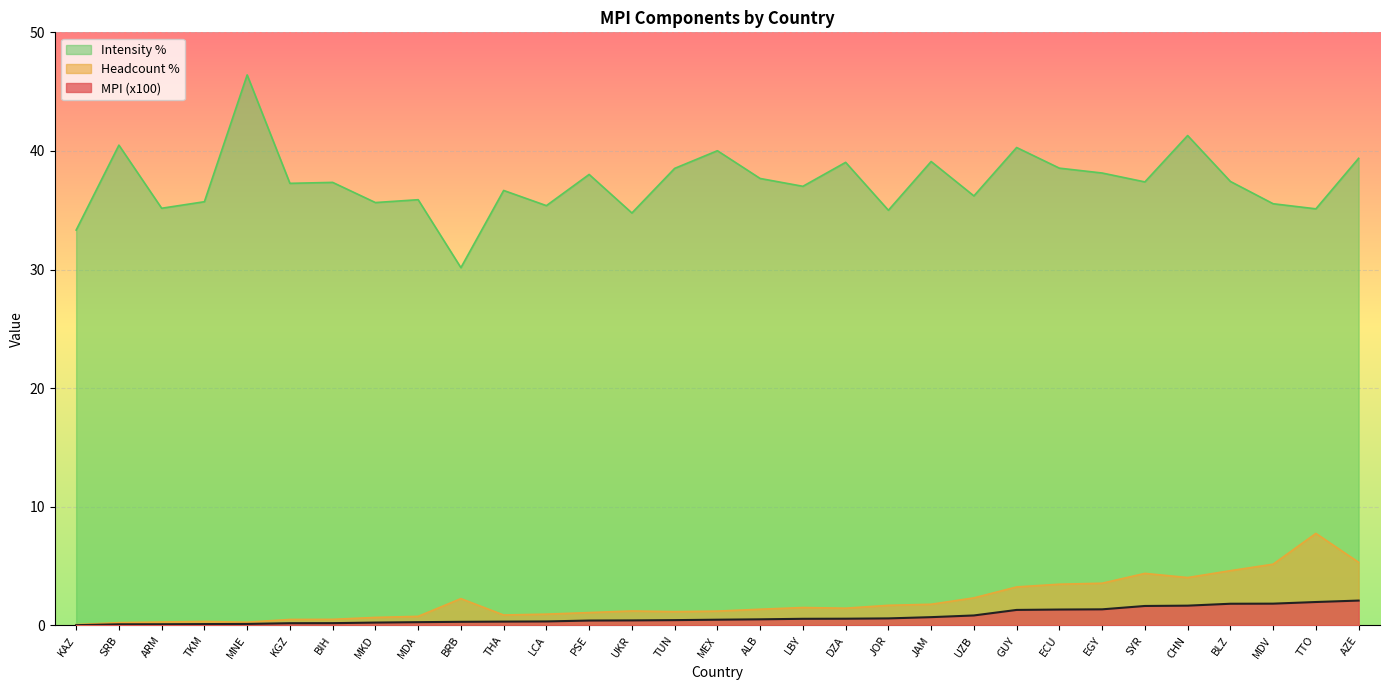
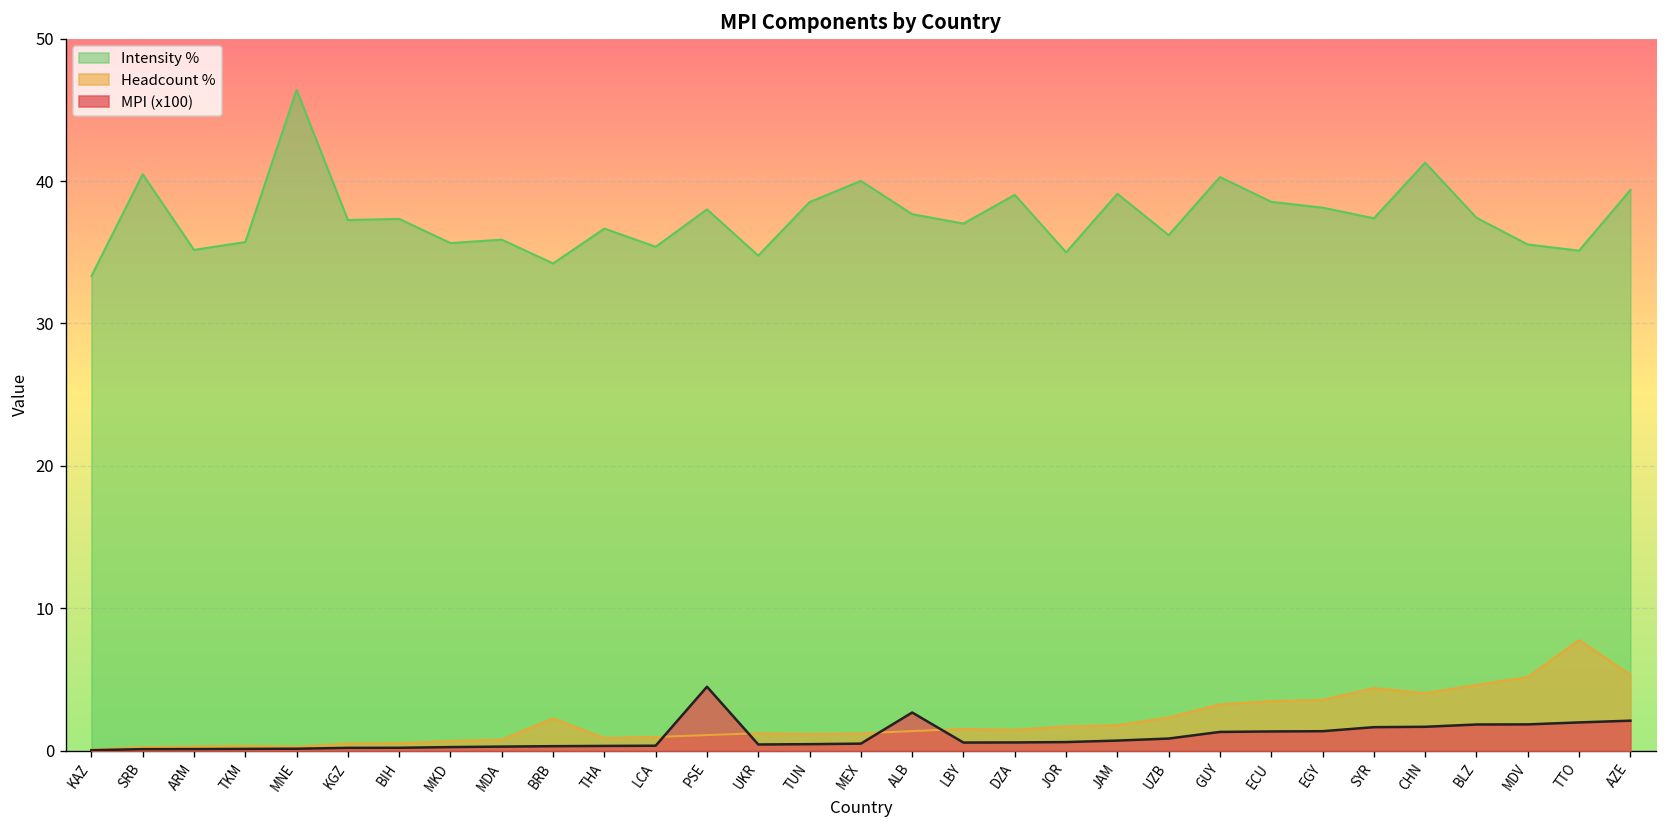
Intensity %, BRB: 30.2 -> 34.2
MPI (x100), PSE: 0.4 -> 4.5
MPI (x100), ALB: 0.5 -> 2.7
